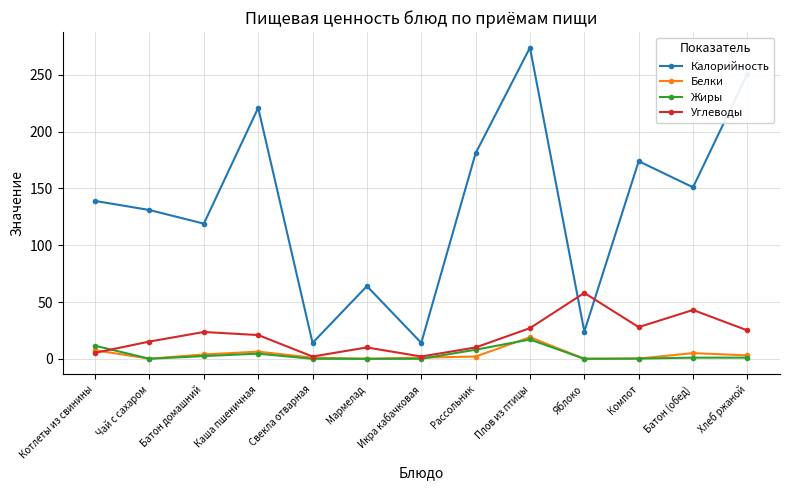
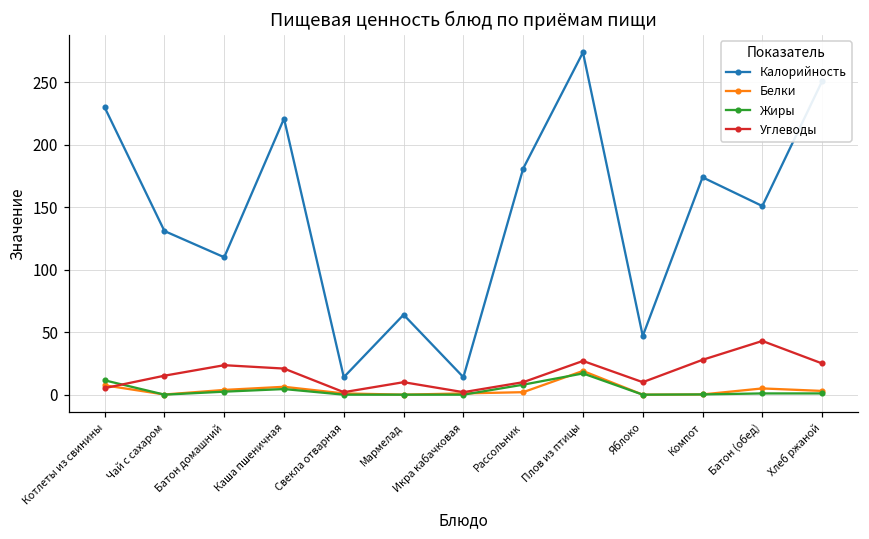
Калорийность, Котлеты из свинины: 139 -> 230
Калорийность, Батон домашний: 119 -> 110
Калорийность, Яблоко: 24 -> 47
Углеводы, Яблоко: 58 -> 10
